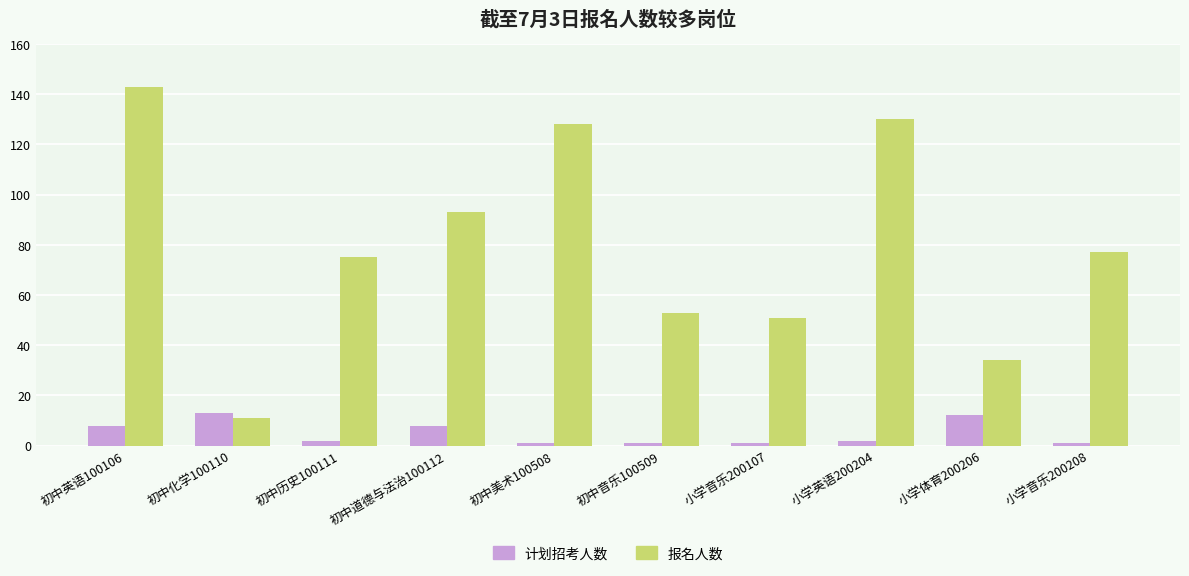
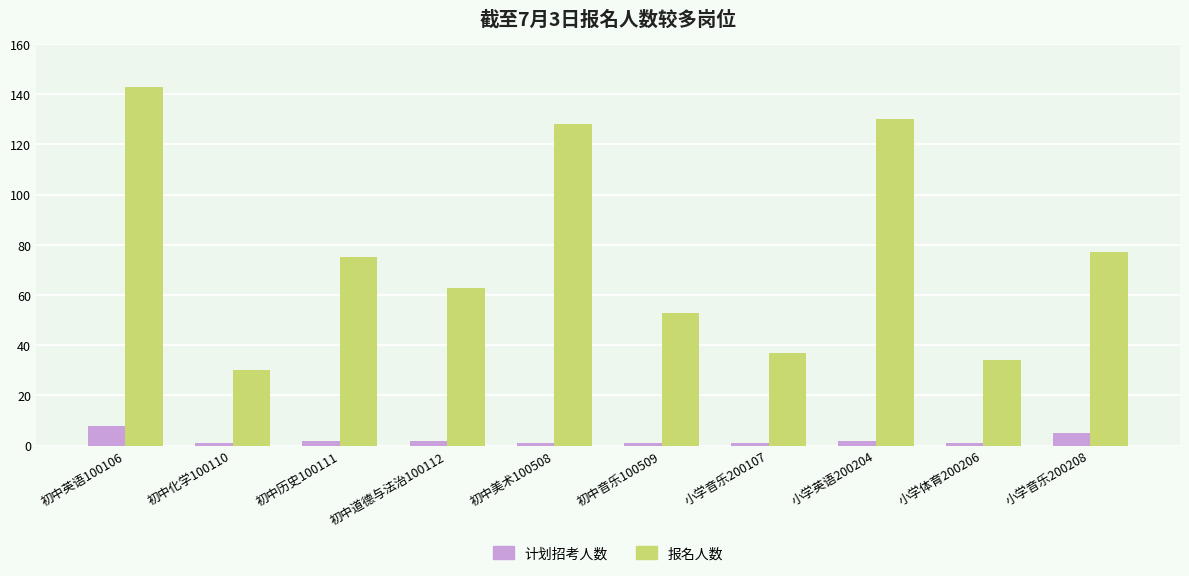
计划招考人数, 初中化学100110: 13 -> 1
报名人数, 初中化学100110: 11 -> 30
计划招考人数, 初中道德与法治100112: 8 -> 2
报名人数, 初中道德与法治100112: 93 -> 63
报名人数, 小学音乐200107: 51 -> 37
计划招考人数, 小学体育200206: 12 -> 1
计划招考人数, 小学音乐200208: 1 -> 5
